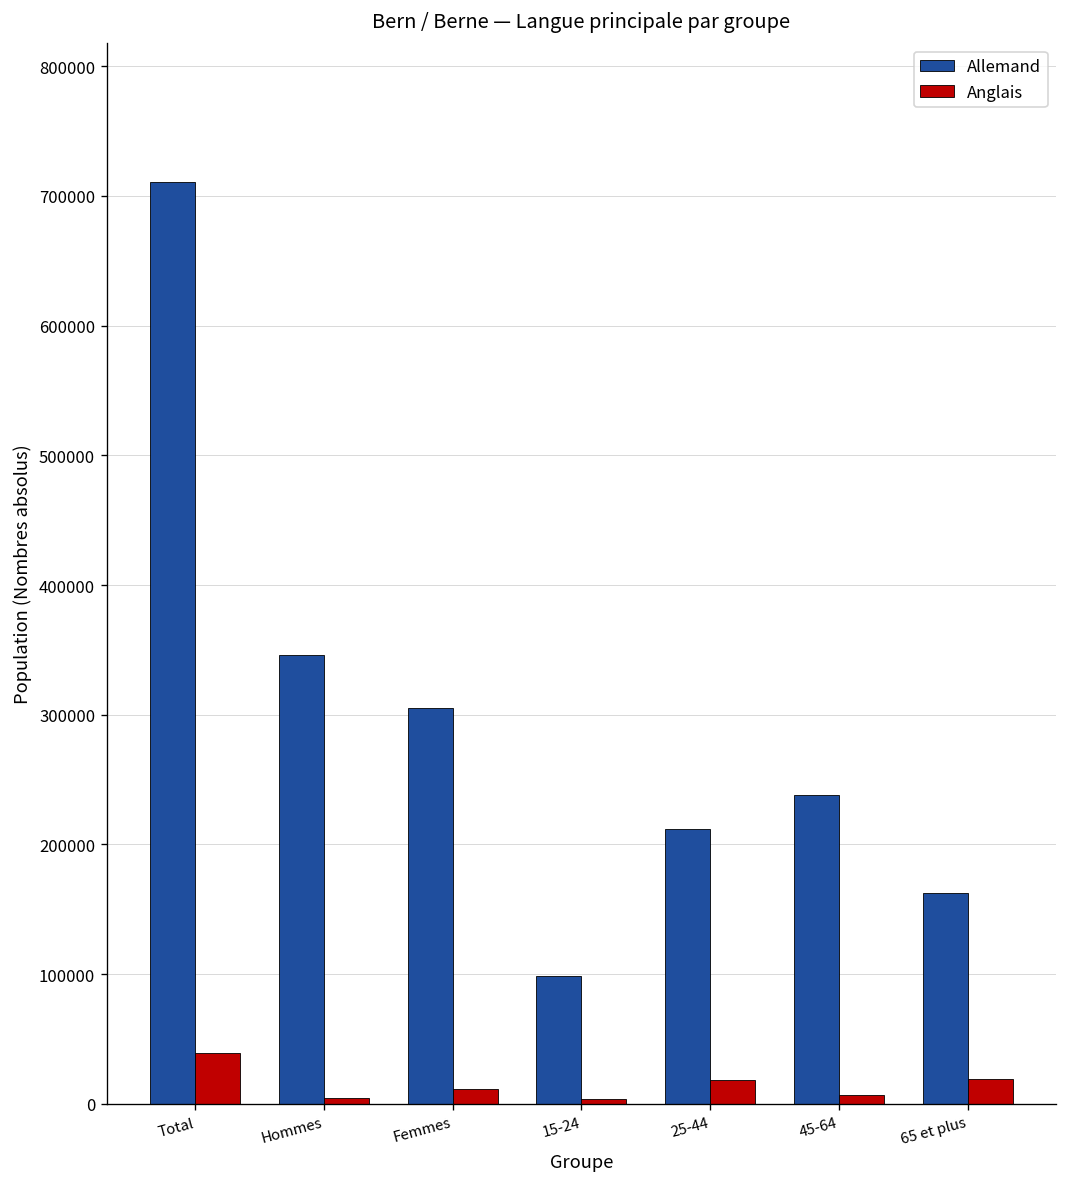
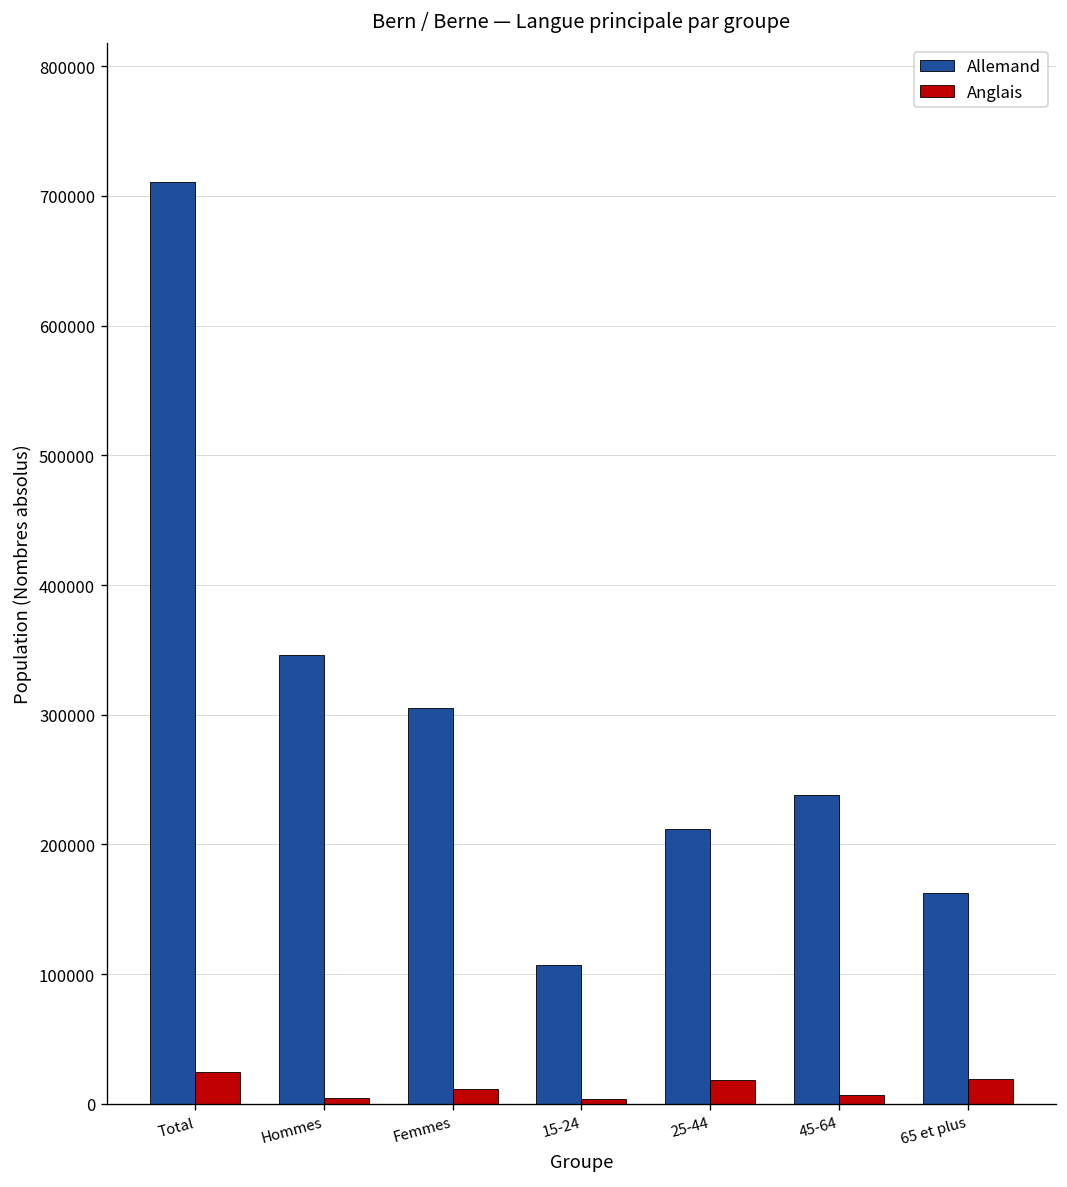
Anglais, Total: 40000 -> 25000
Allemand, 15-24: 98000 -> 107000
